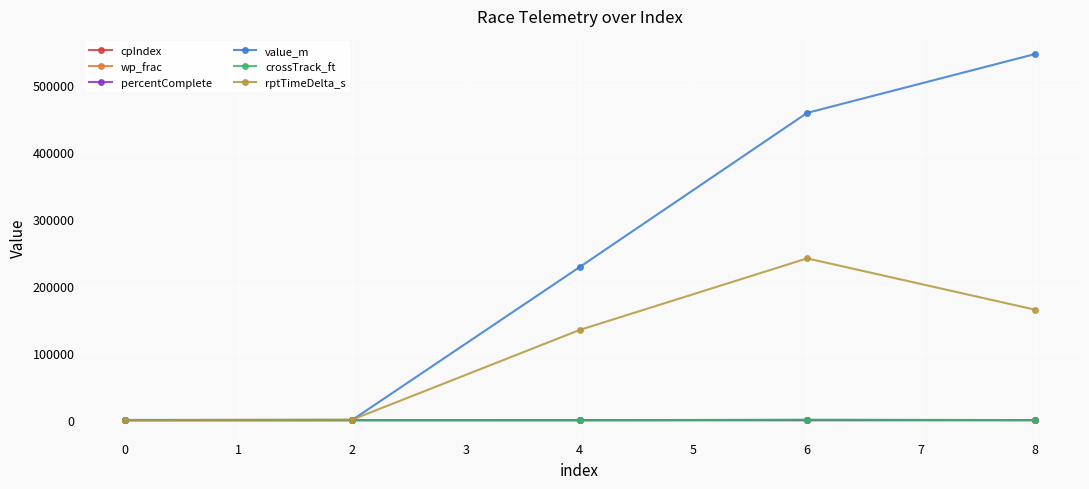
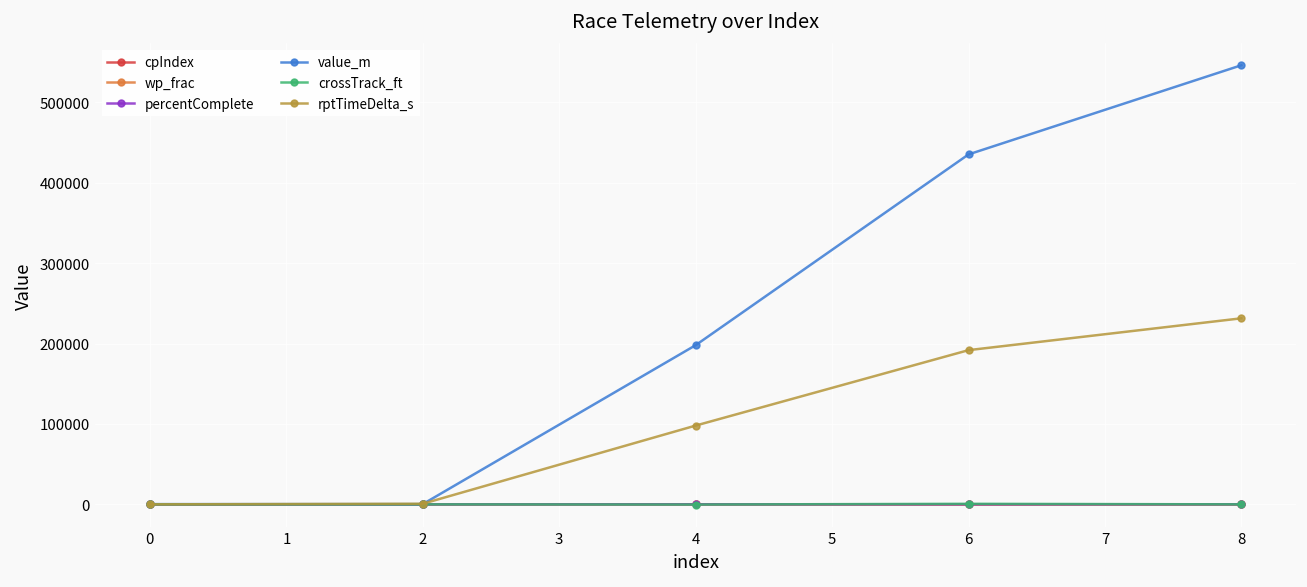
value_m, 4: 230000 -> 200000
rptTimeDelta_s, 4: 130000 -> 100000
value_m, 6: 460000 -> 440000
rptTimeDelta_s, 6: 240000 -> 190000
rptTimeDelta_s, 8: 170000 -> 230000
